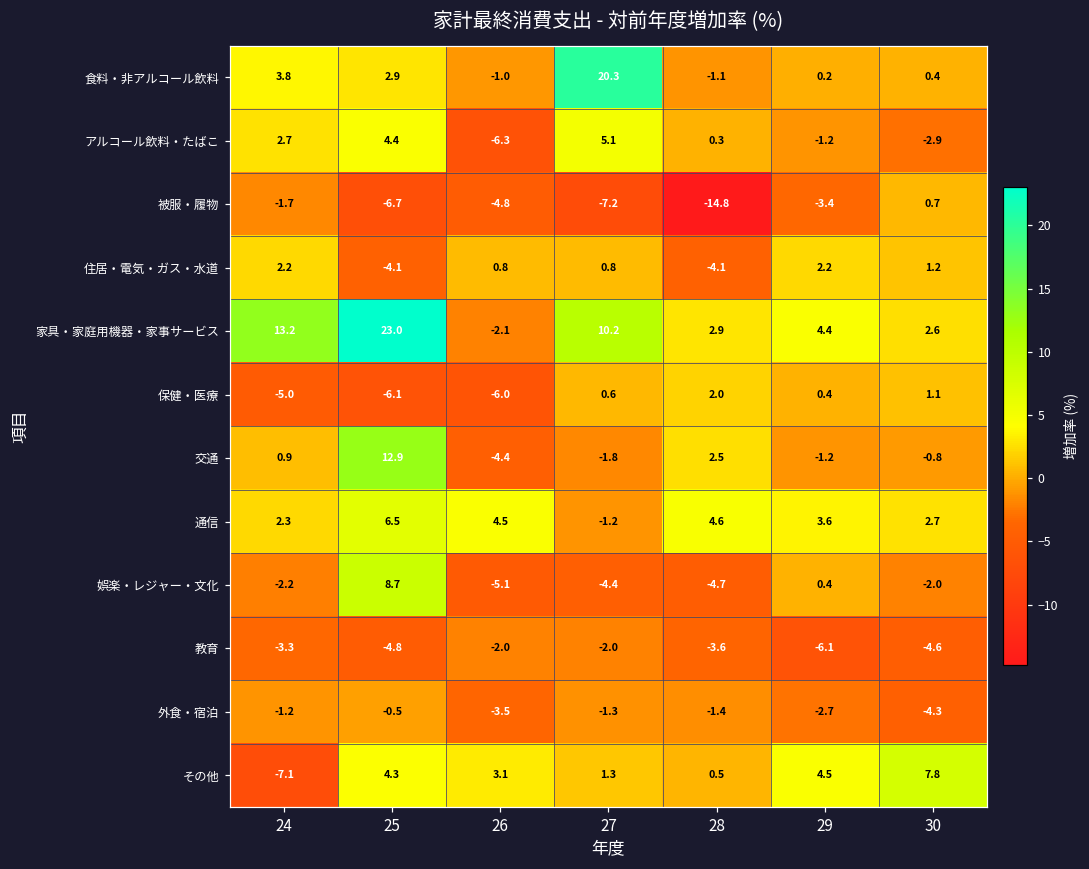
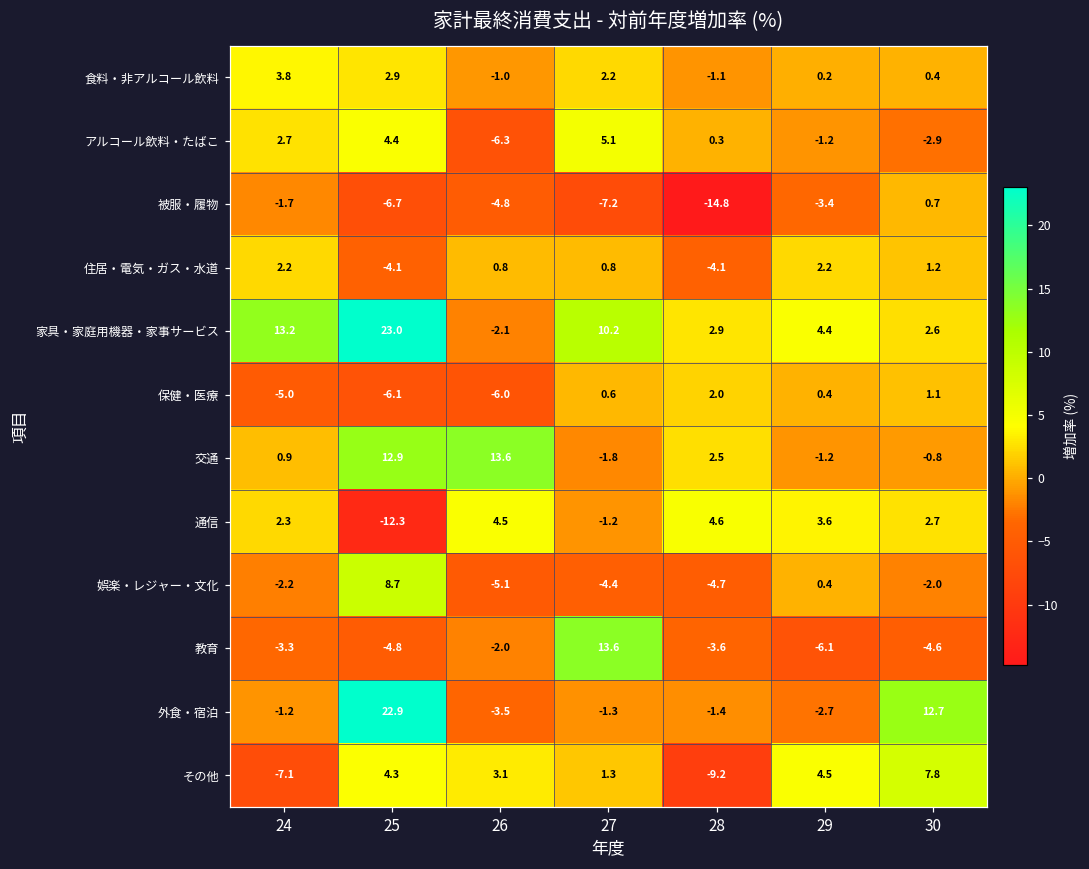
食料・非アルコール飲料, 27: 20.3 -> 2.2
交通, 26: -4.4 -> 13.6
通信, 25: 6.5 -> -12.3
教育, 27: -2.0 -> 13.6
外食・宿泊, 25: -0.5 -> 22.9
外食・宿泊, 30: -4.3 -> 12.7
その他, 28: 0.5 -> -9.2
